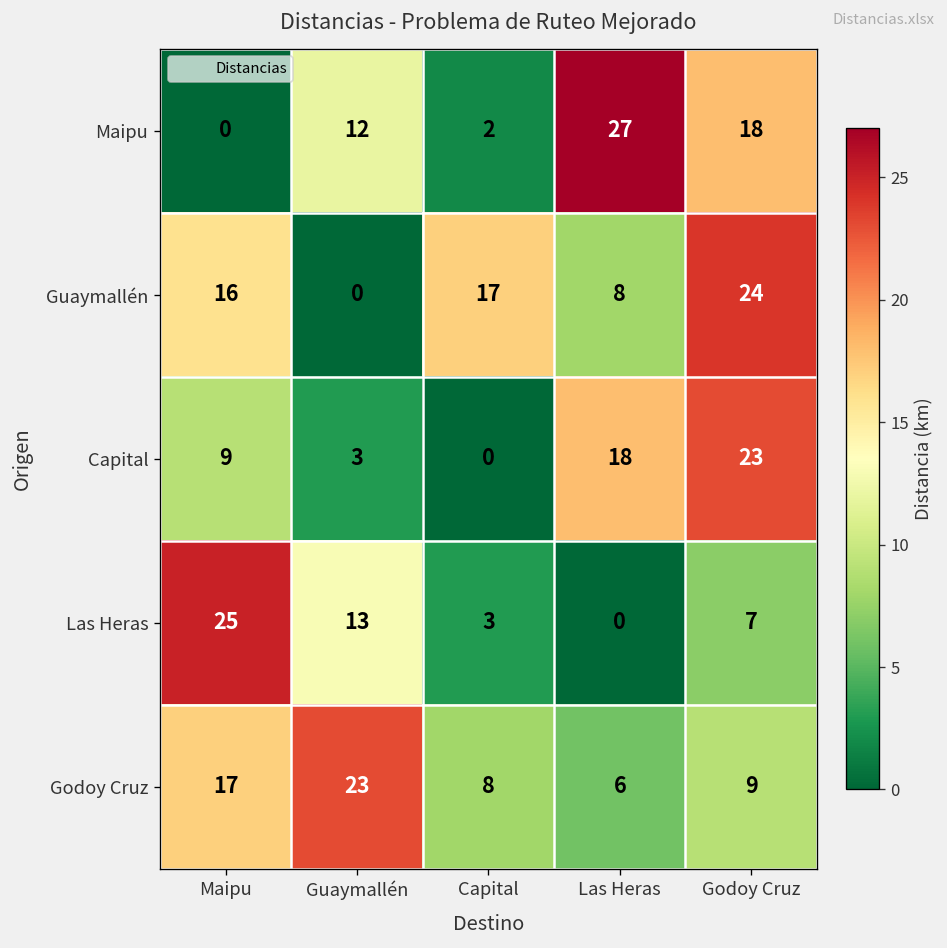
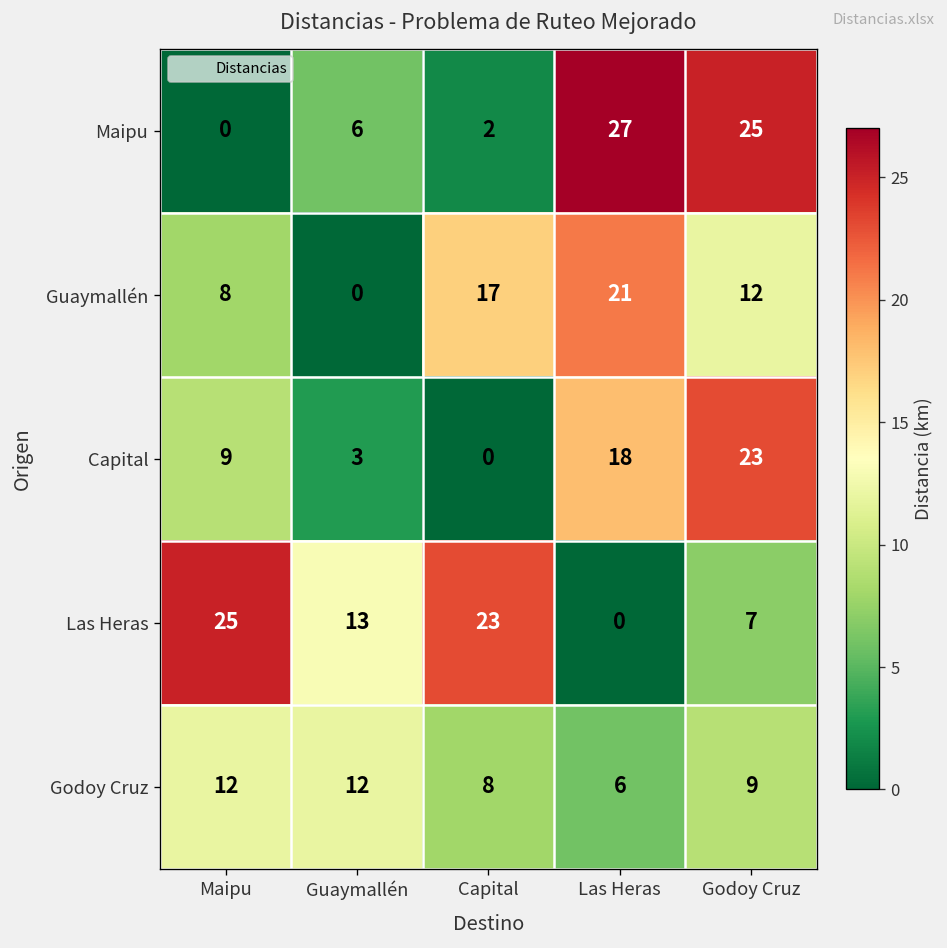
Maipu, Guaymallén: 12 -> 6
Maipu, Godoy Cruz: 18 -> 25
Guaymallén, Maipu: 16 -> 8
Guaymallén, Las Heras: 8 -> 21
Guaymallén, Godoy Cruz: 24 -> 12
Las Heras, Capital: 3 -> 23
Godoy Cruz, Maipu: 17 -> 12
Godoy Cruz, Guaymallén: 23 -> 12
